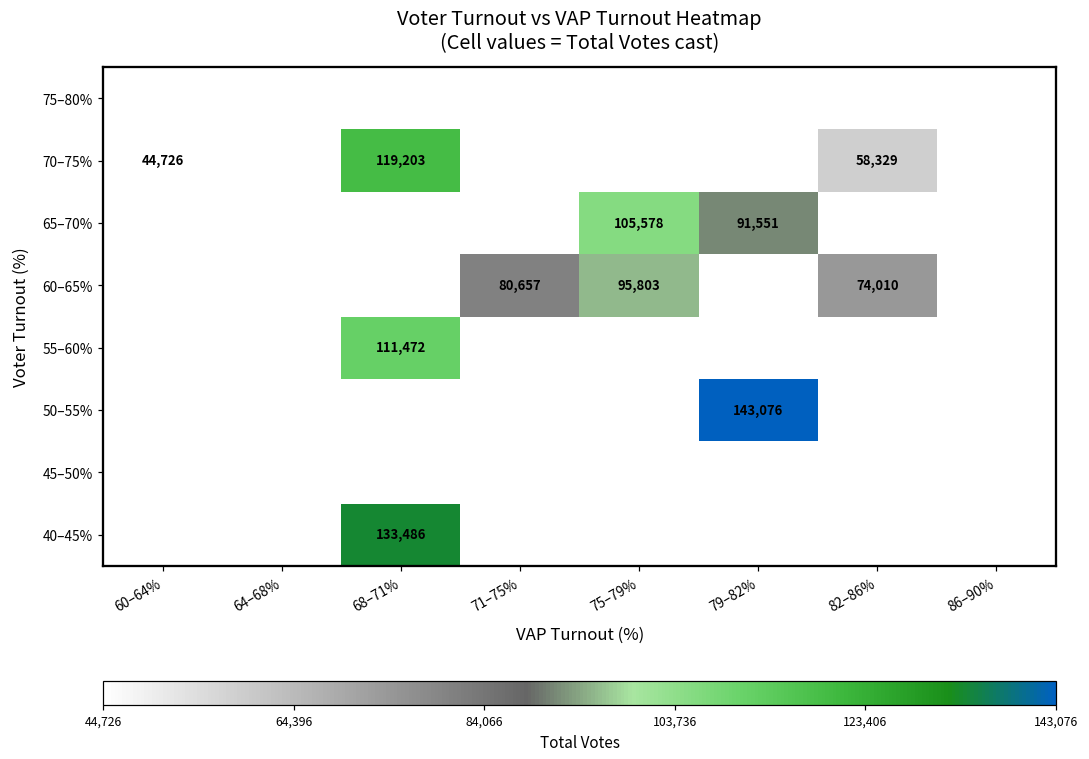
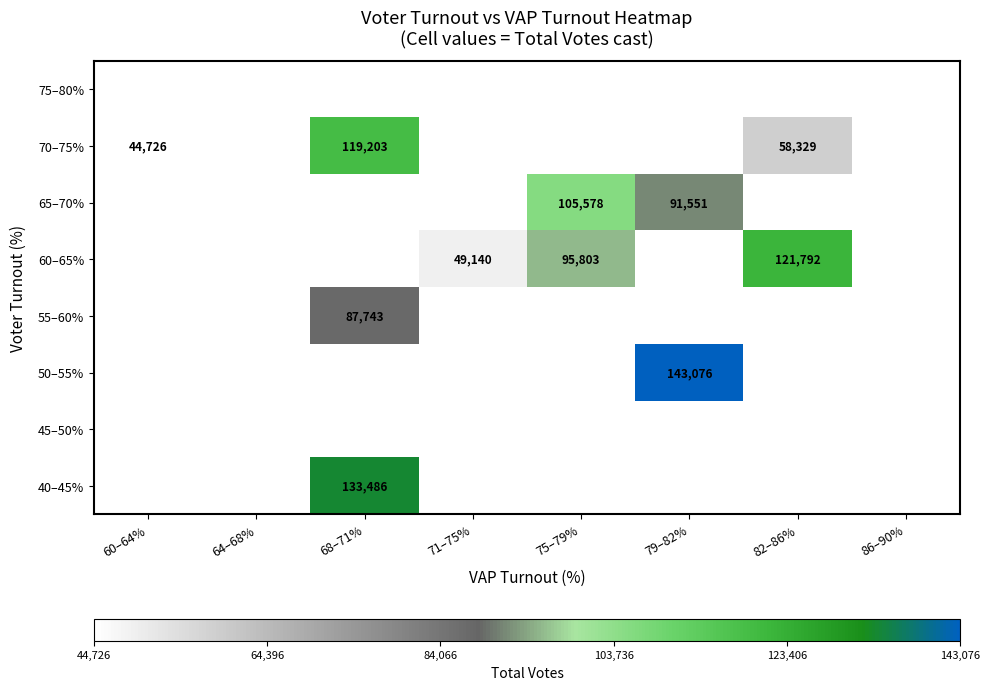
60–65%, 71–75%: 80,657 -> 49,140
60–65%, 82–86%: 74,010 -> 121,792
55–60%, 68–71%: 111,472 -> 87,743
